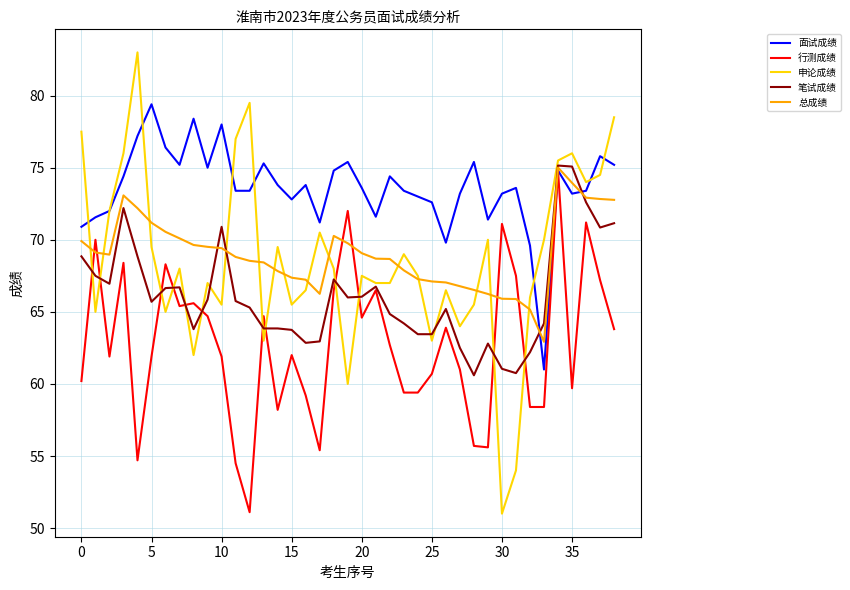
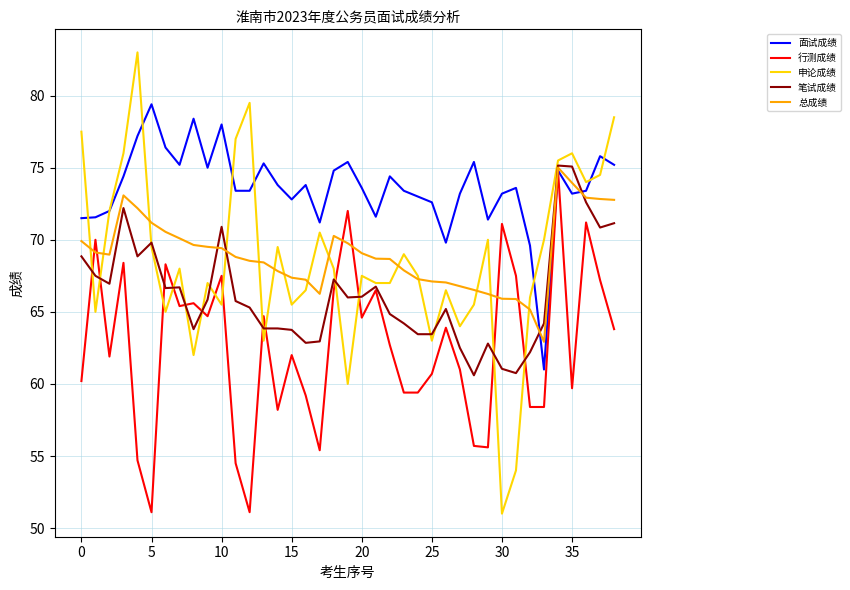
面试成绩, 0: 70.9 -> 71.5
行测成绩, 5: 61.9 -> 51.1
笔试成绩, 5: 65.7 -> 69.8
行测成绩, 10: 61.9 -> 67.5
